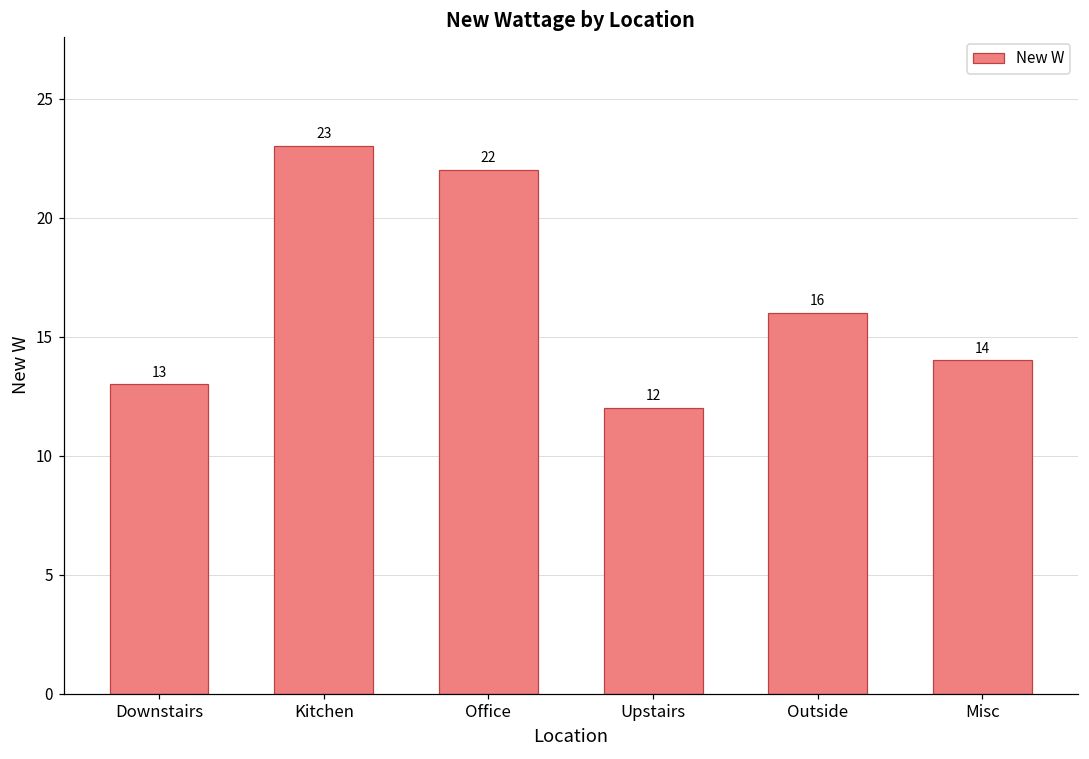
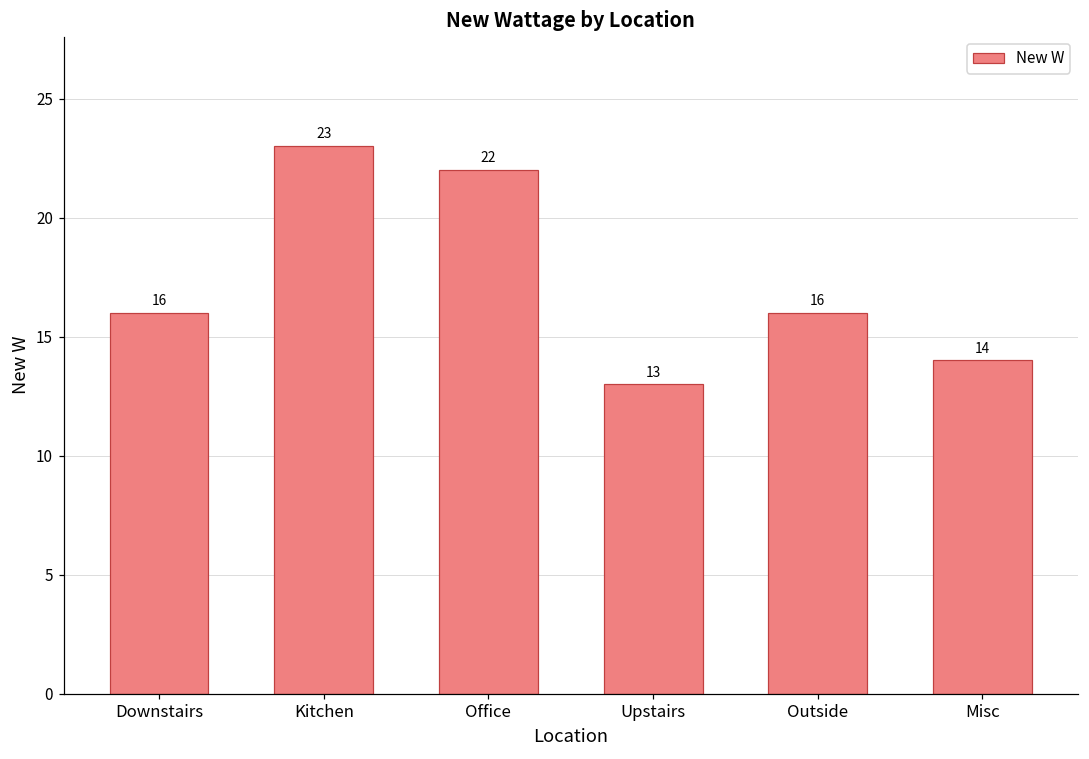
Downstairs: 13 -> 16
Upstairs: 12 -> 13
